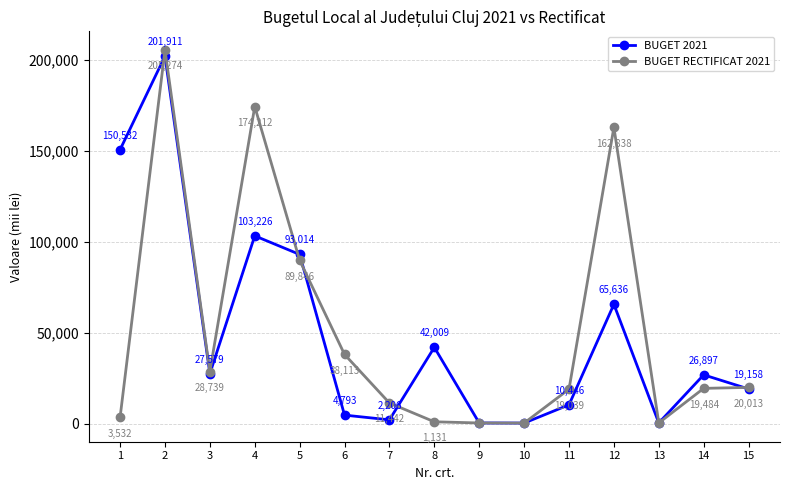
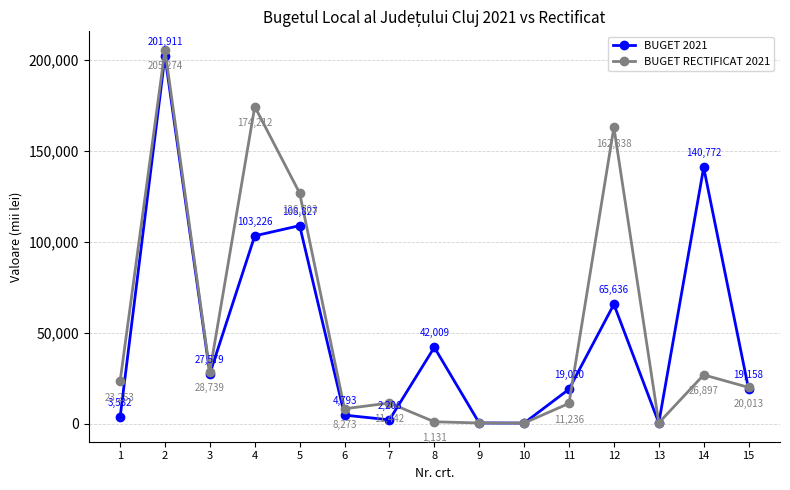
BUGET 2021, 1: 150,532 -> 3,532
BUGET RECTIFICAT 2021, 1: 3,532 -> 23,253
BUGET 2021, 5: 93,014 -> 108,827
BUGET RECTIFICAT 2021, 5: 89,846 -> 126,703
BUGET RECTIFICAT 2021, 6: 38,113 -> 8,273
BUGET 2021, 11: 10,446 -> 19,020
BUGET RECTIFICAT 2021, 11: 19,039 -> 11,236
BUGET 2021, 14: 26,897 -> 140,772
BUGET RECTIFICAT 2021, 14: 19,484 -> 26,897
